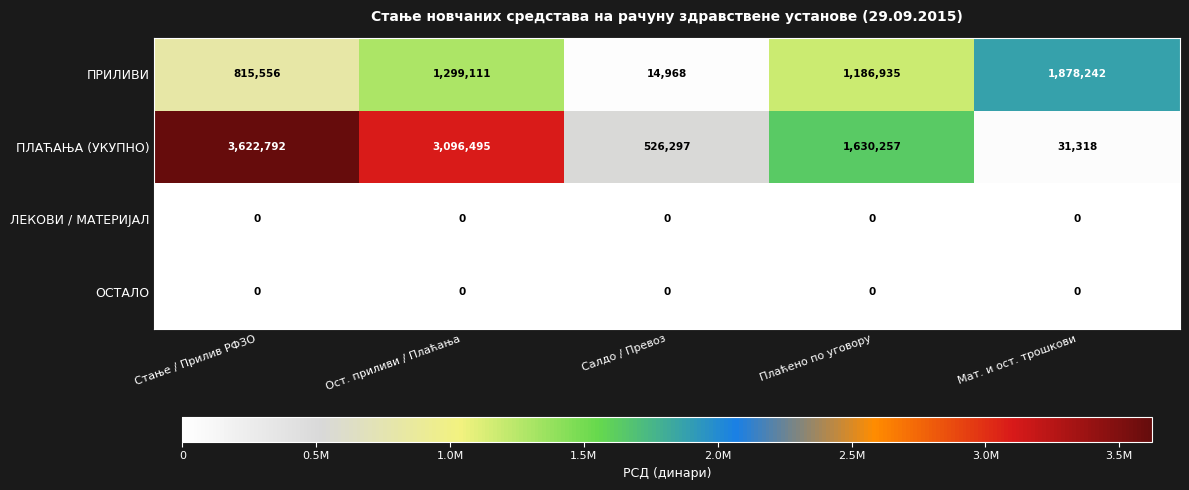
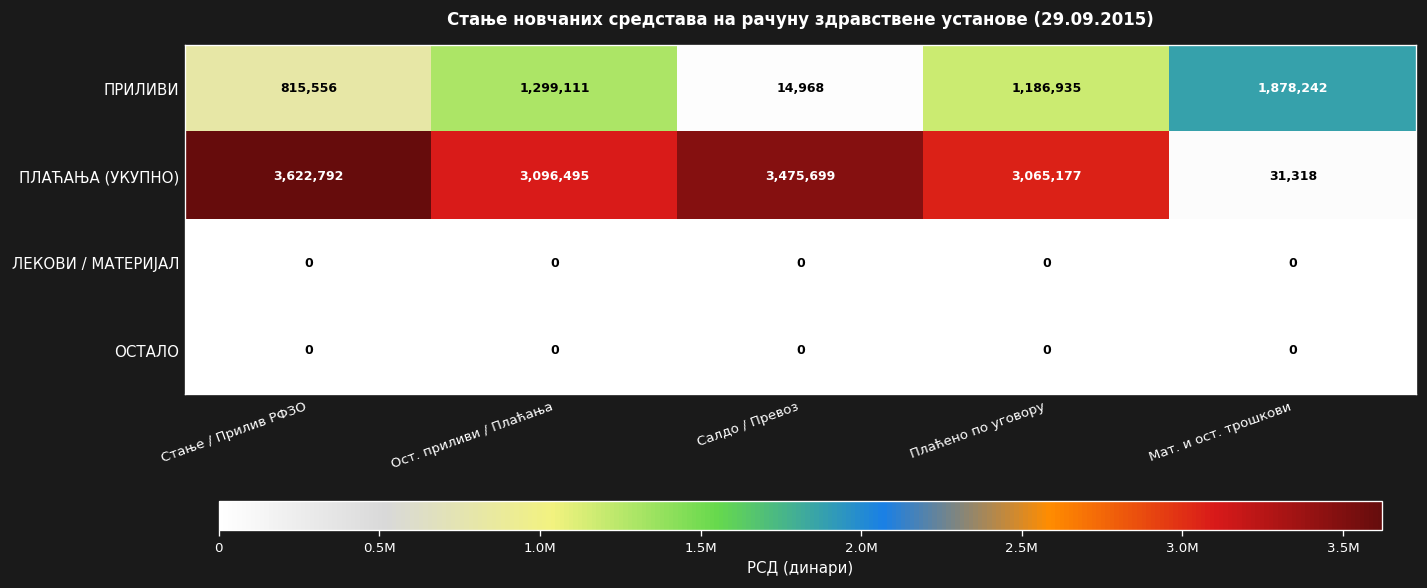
ПЛАЋАЊА (УКУПНО), Салдо / Превоз: 526,297 -> 3,475,699
ПЛАЋАЊА (УКУПНО), Плаћено по уговору: 1,630,257 -> 3,065,177
